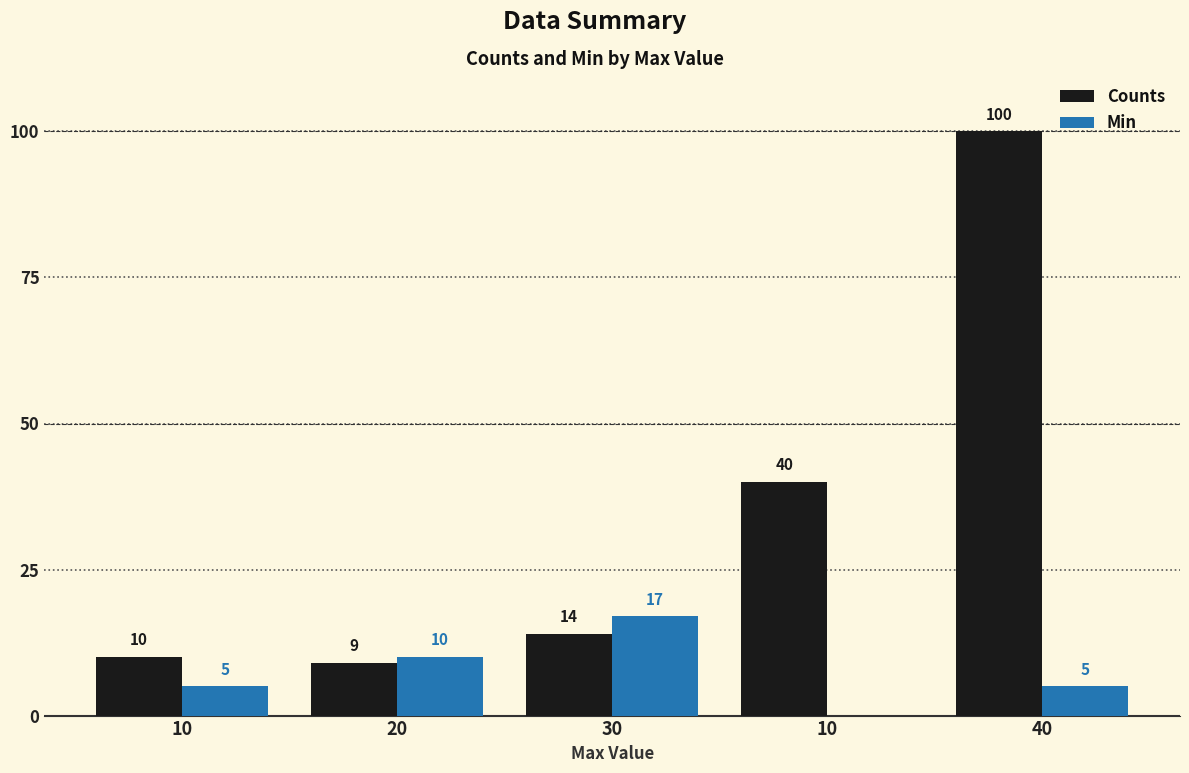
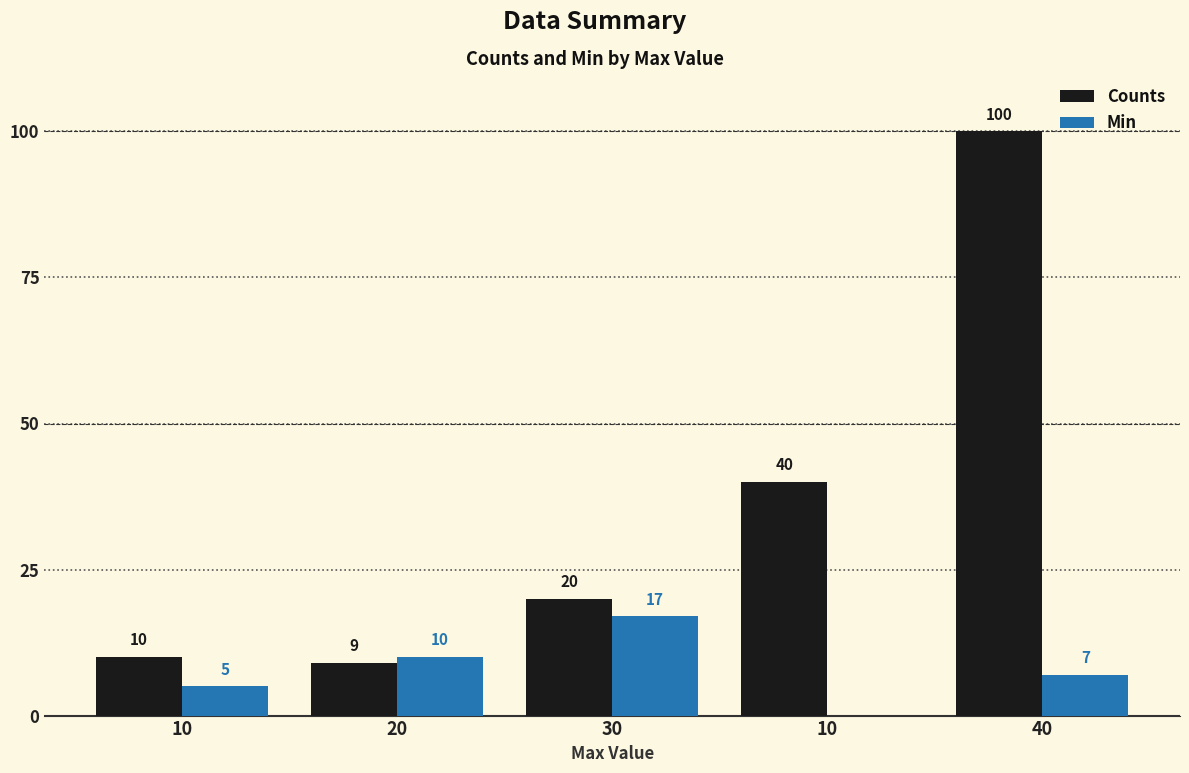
Counts, 30: 14 -> 20
Min, 40: 5 -> 7
